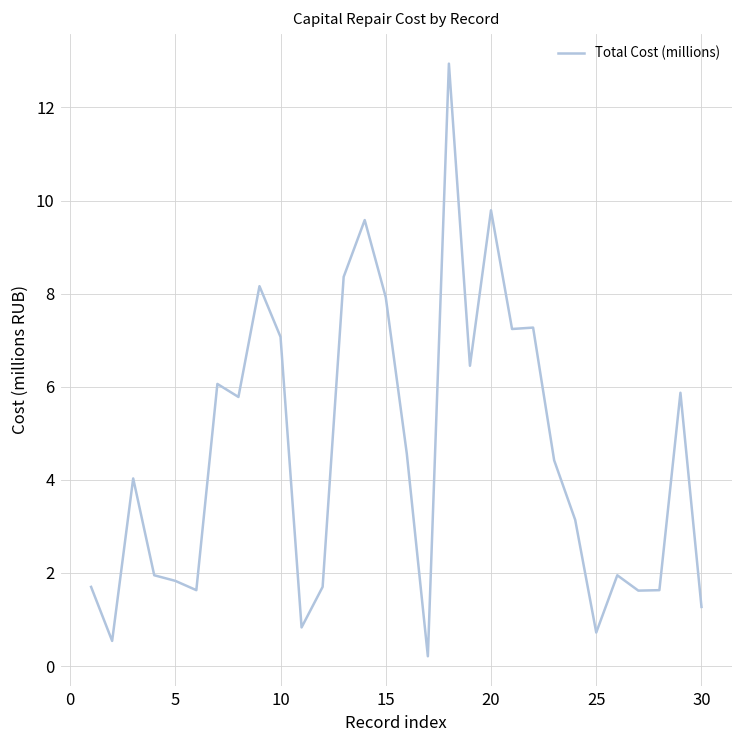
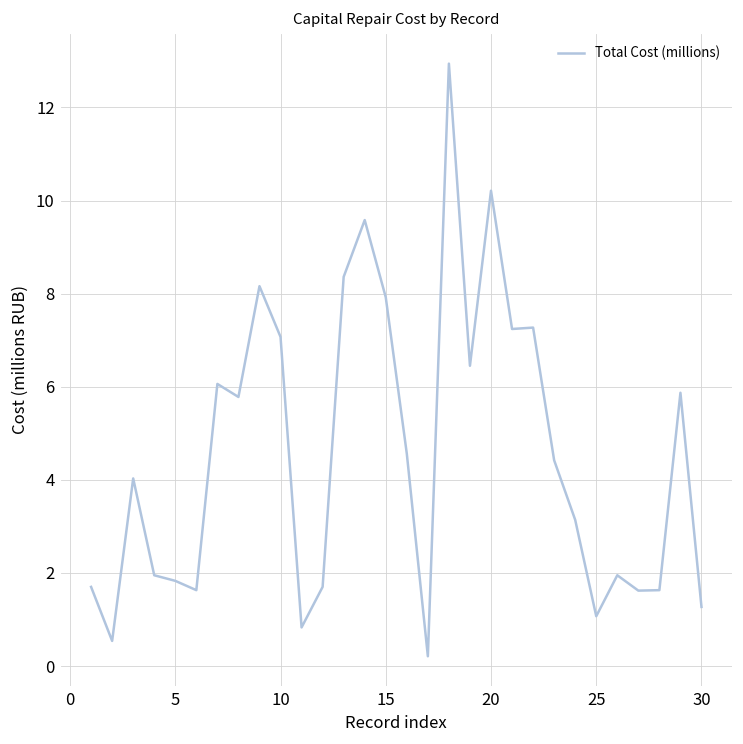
20: 9.8 -> 10.2
25: 0.7 -> 1.1
